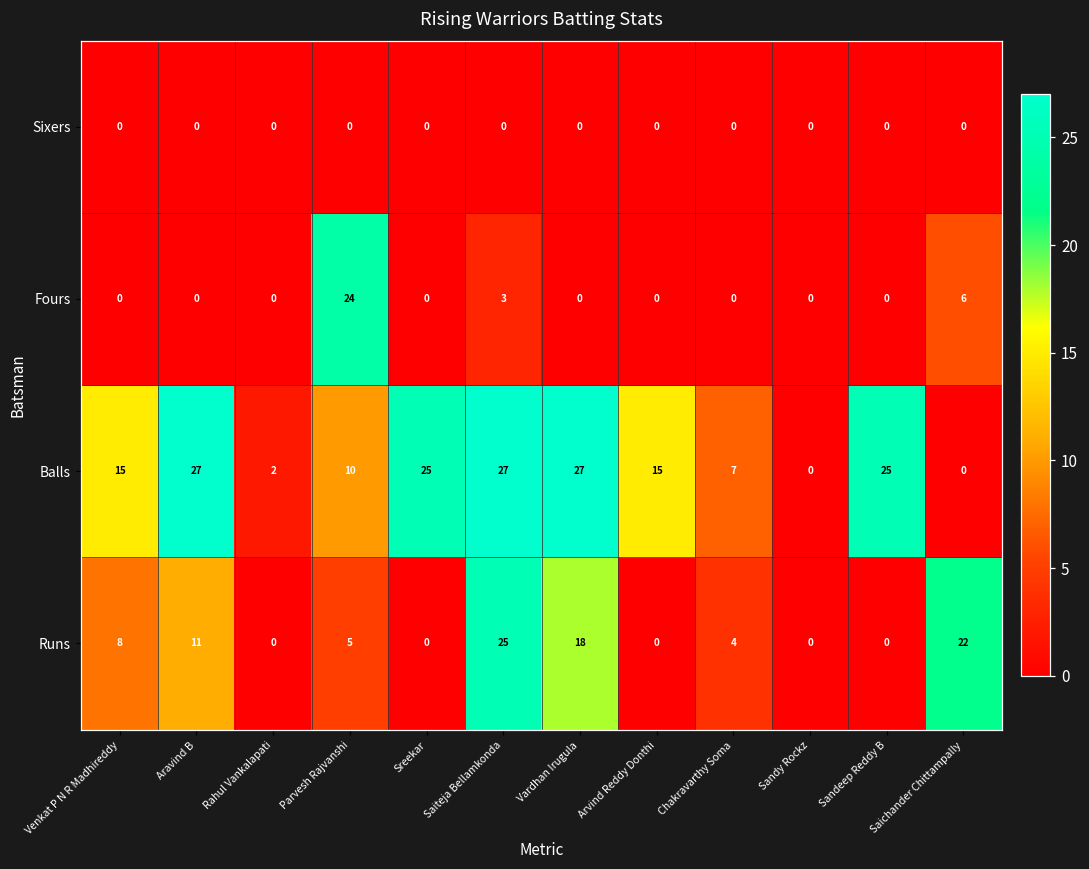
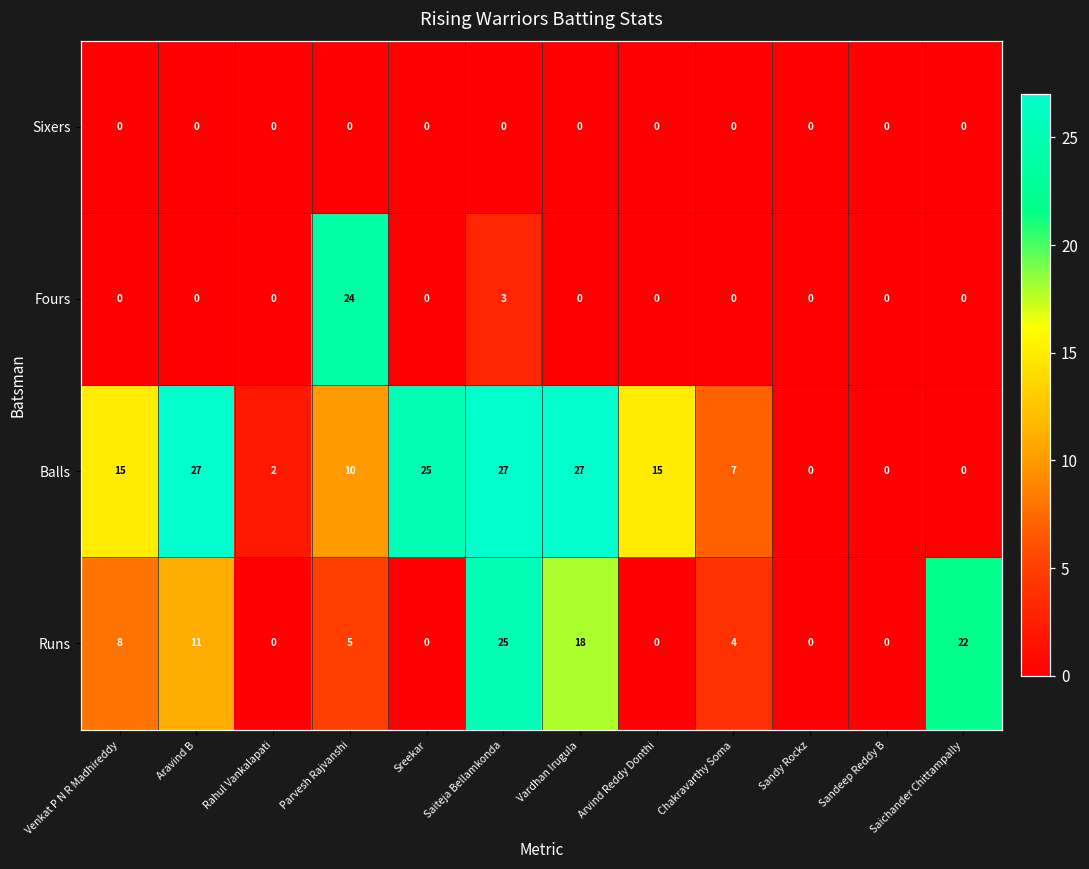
Fours, Saichander Chittampally: 6 -> 0
Balls, Sandeep Reddy B: 25 -> 0
